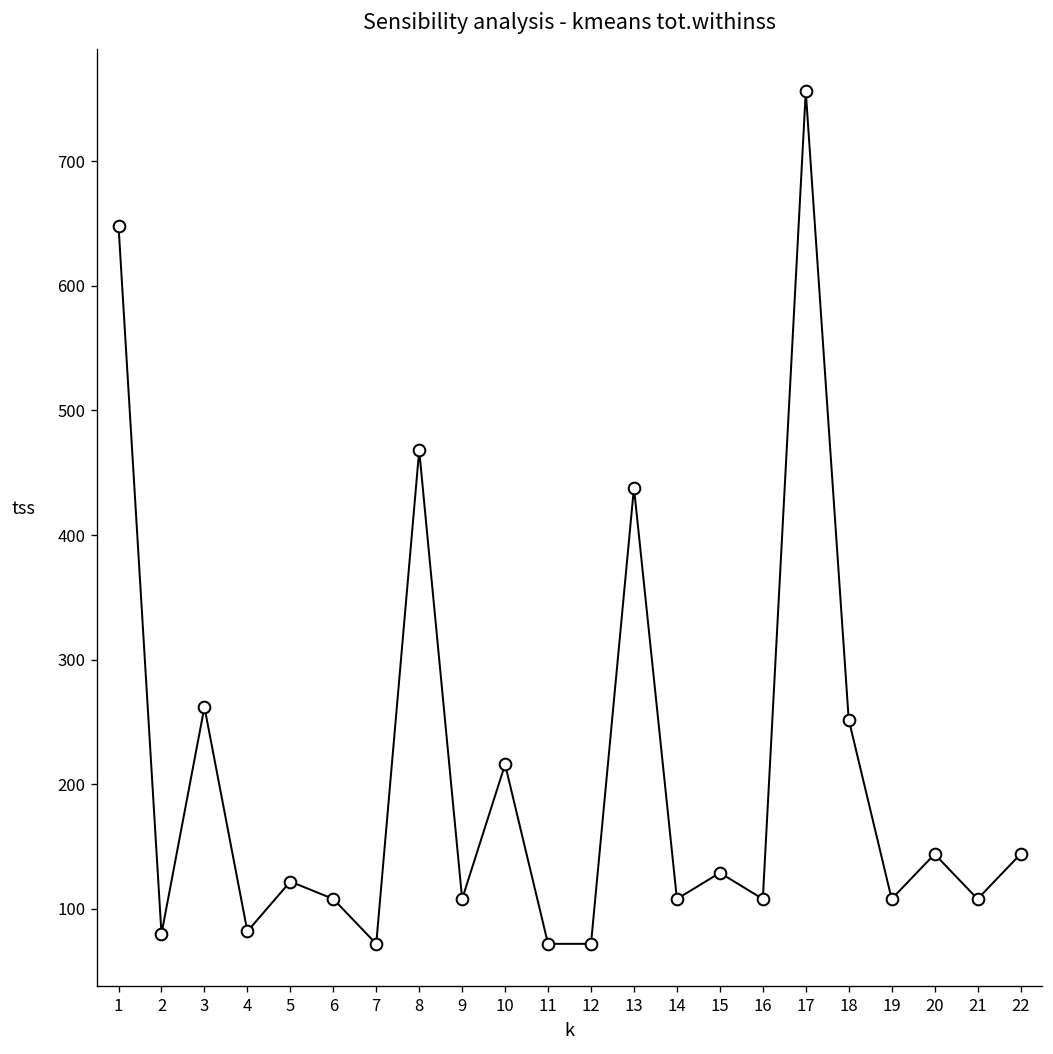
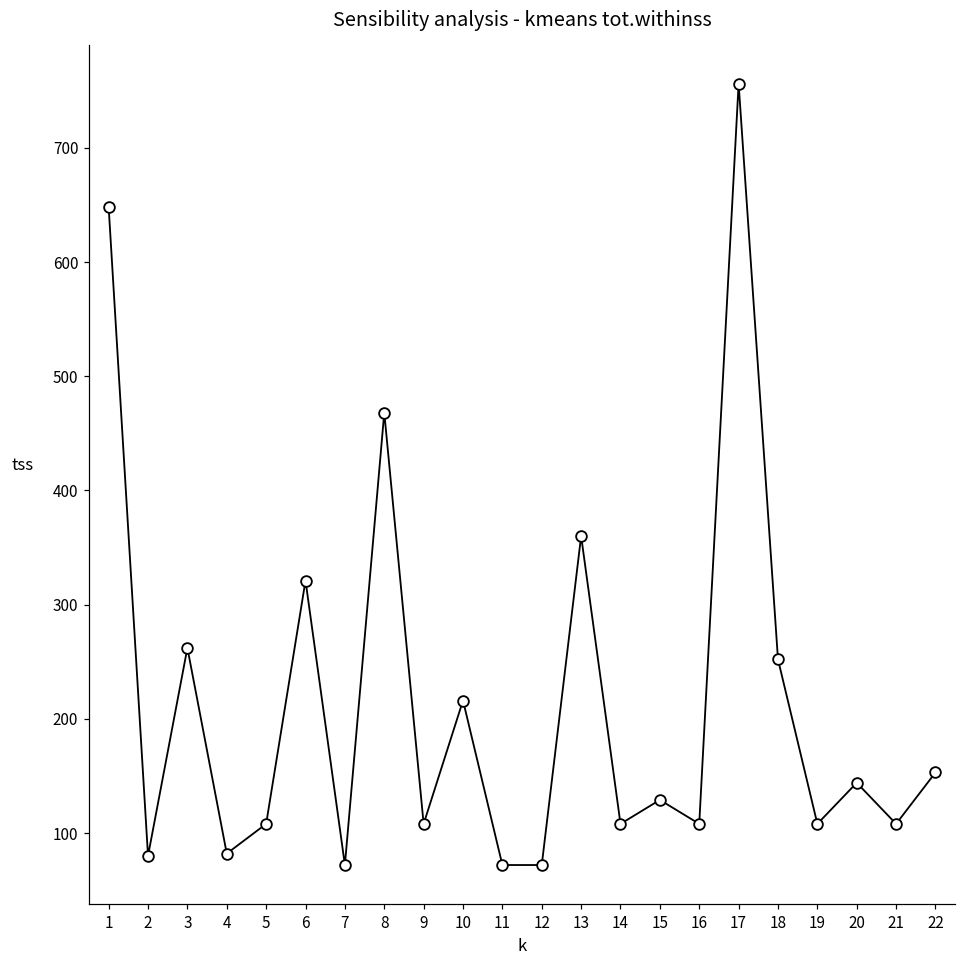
5: 122 -> 108
6: 108 -> 321
13: 438 -> 360
22: 144 -> 153
